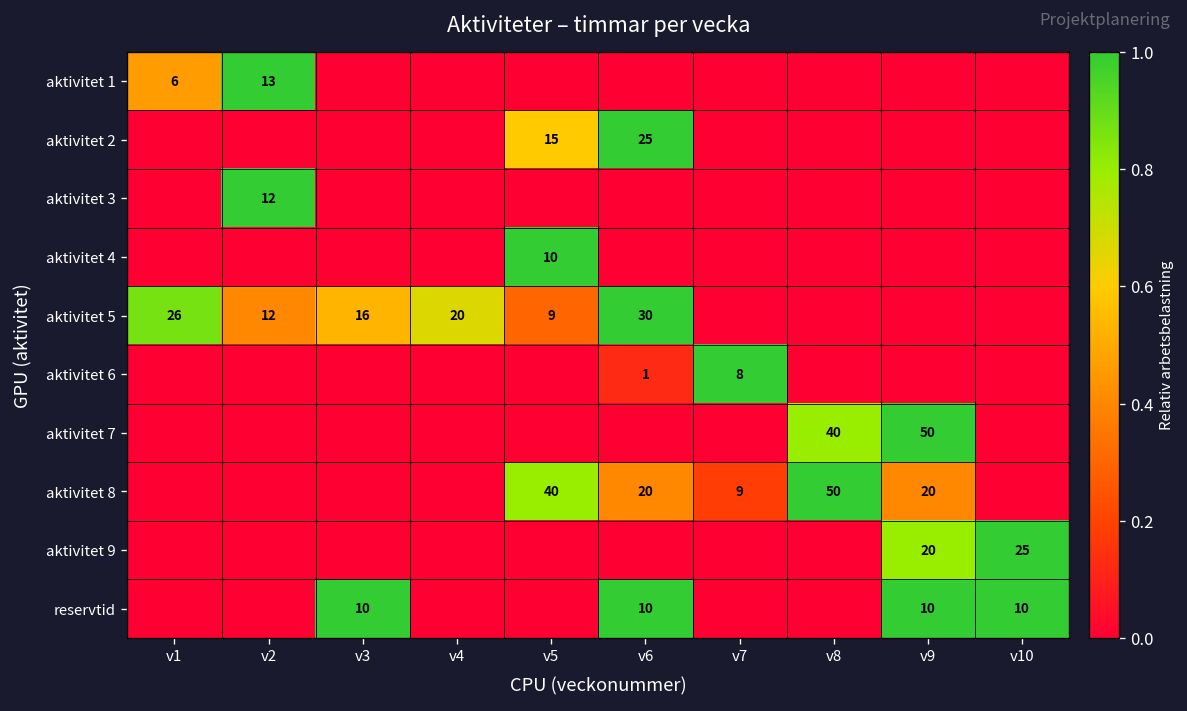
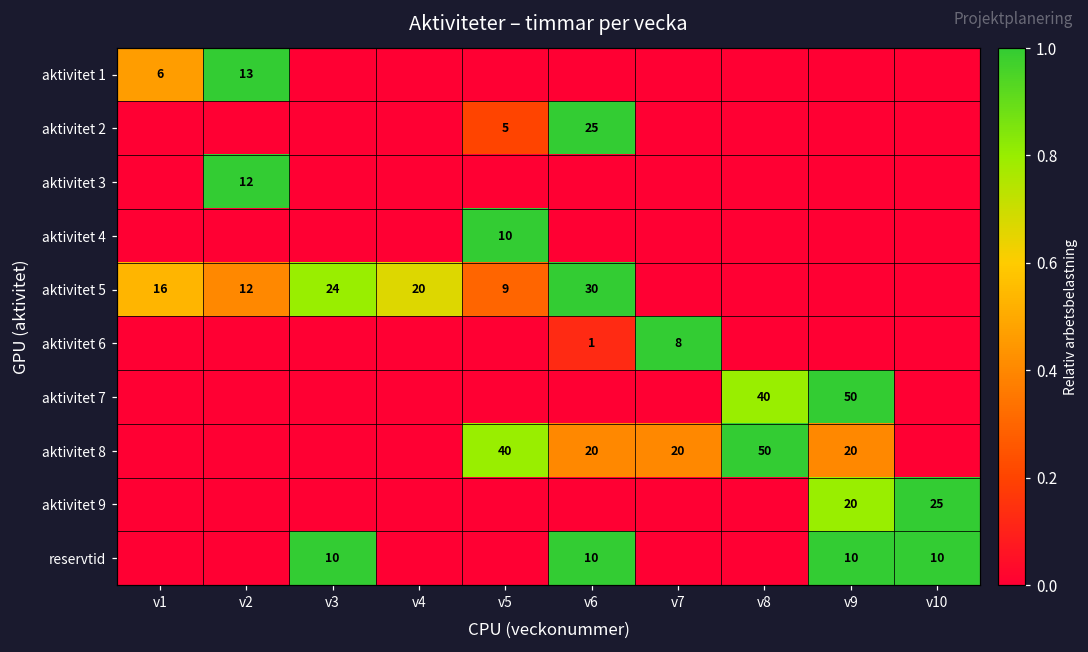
aktivitet 2, v5: 15 -> 5
aktivitet 5, v1: 26 -> 16
aktivitet 5, v3: 16 -> 24
aktivitet 8, v7: 9 -> 20
